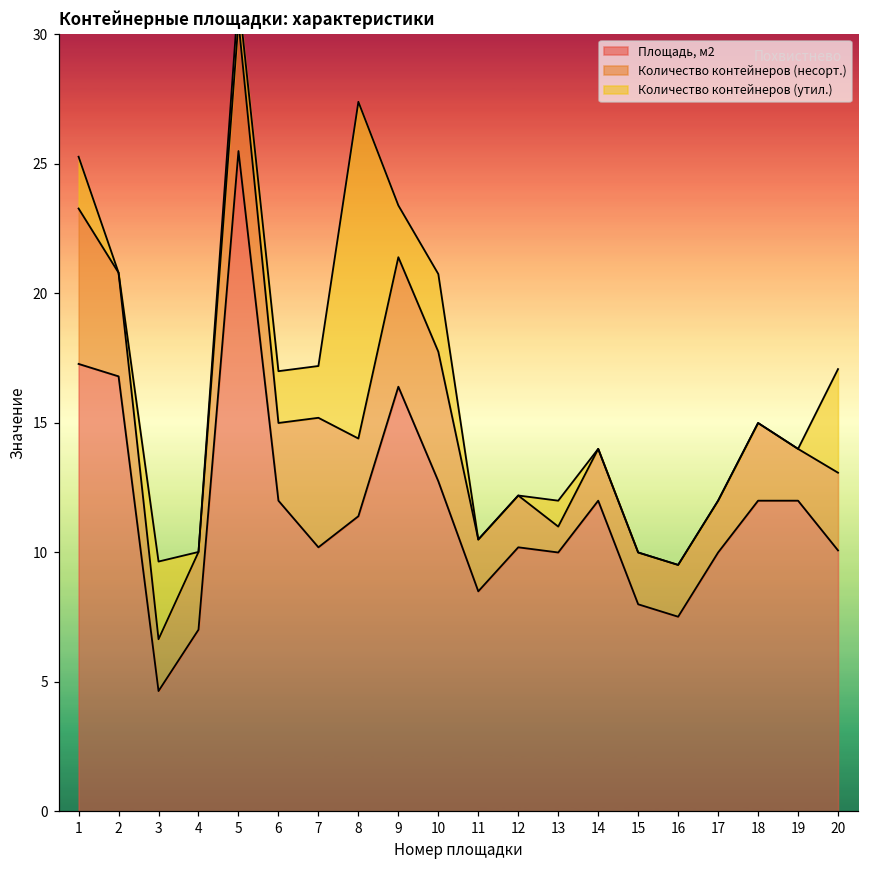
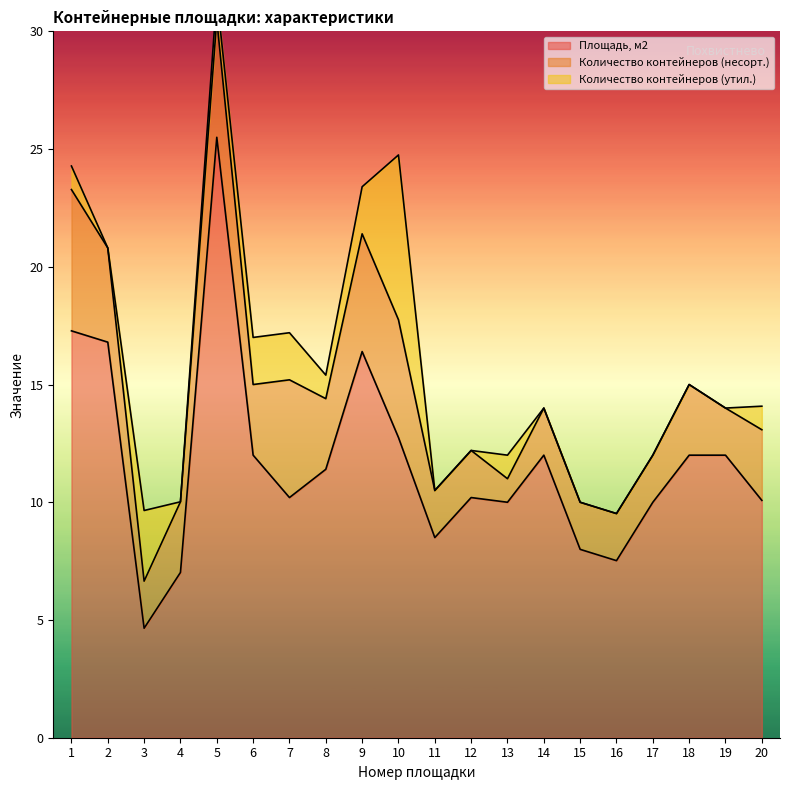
Количество контейнеров (утил.), 1: 2 -> 1
Количество контейнеров (утил.), 8: 13 -> 1
Количество контейнеров (утил.), 10: 3 -> 7
Количество контейнеров (утил.), 20: 4 -> 1
